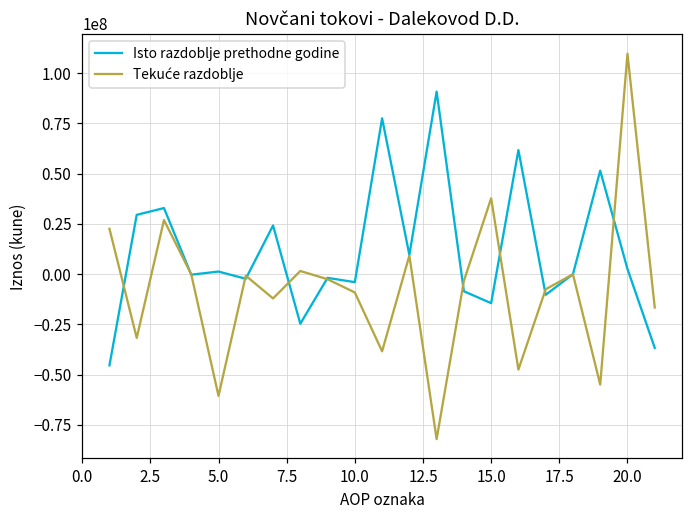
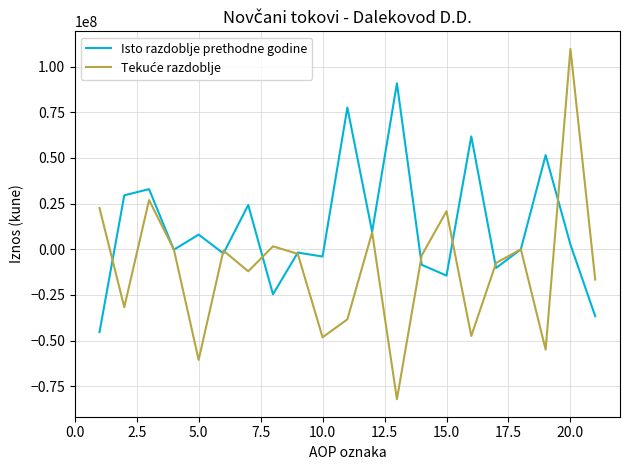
Isto razdoblje prethodne godine, 5.0: 1000000 -> 8000000
Tekuće razdoblje, 10.0: -9000000 -> -48000000
Tekuće razdoblje, 15.0: 38000000 -> 21000000
